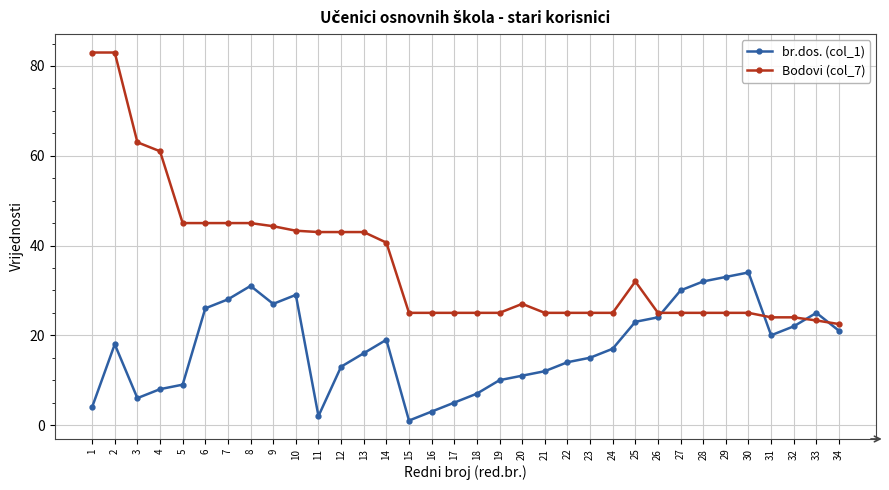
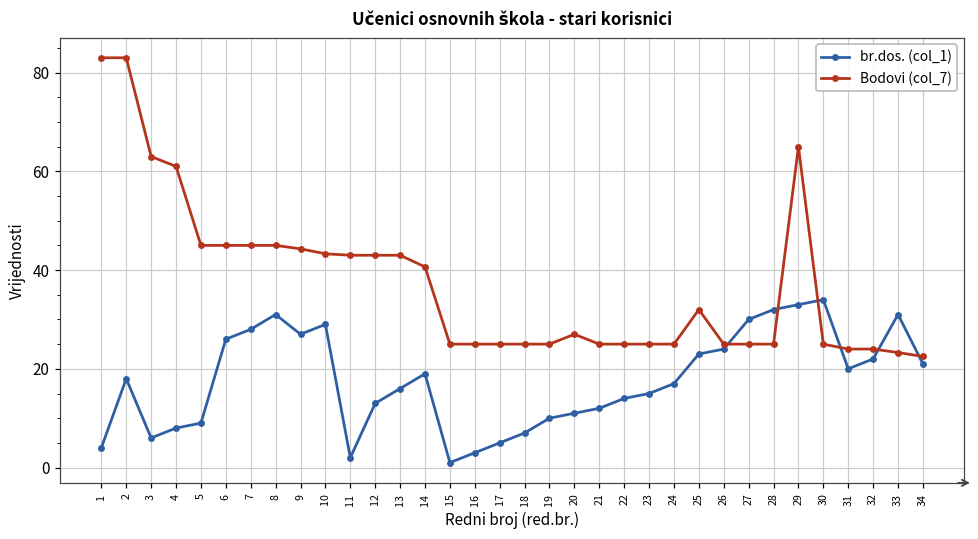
Bodovi (col_7), 29: 25 -> 65
br.dos. (col_1), 33: 25 -> 31
